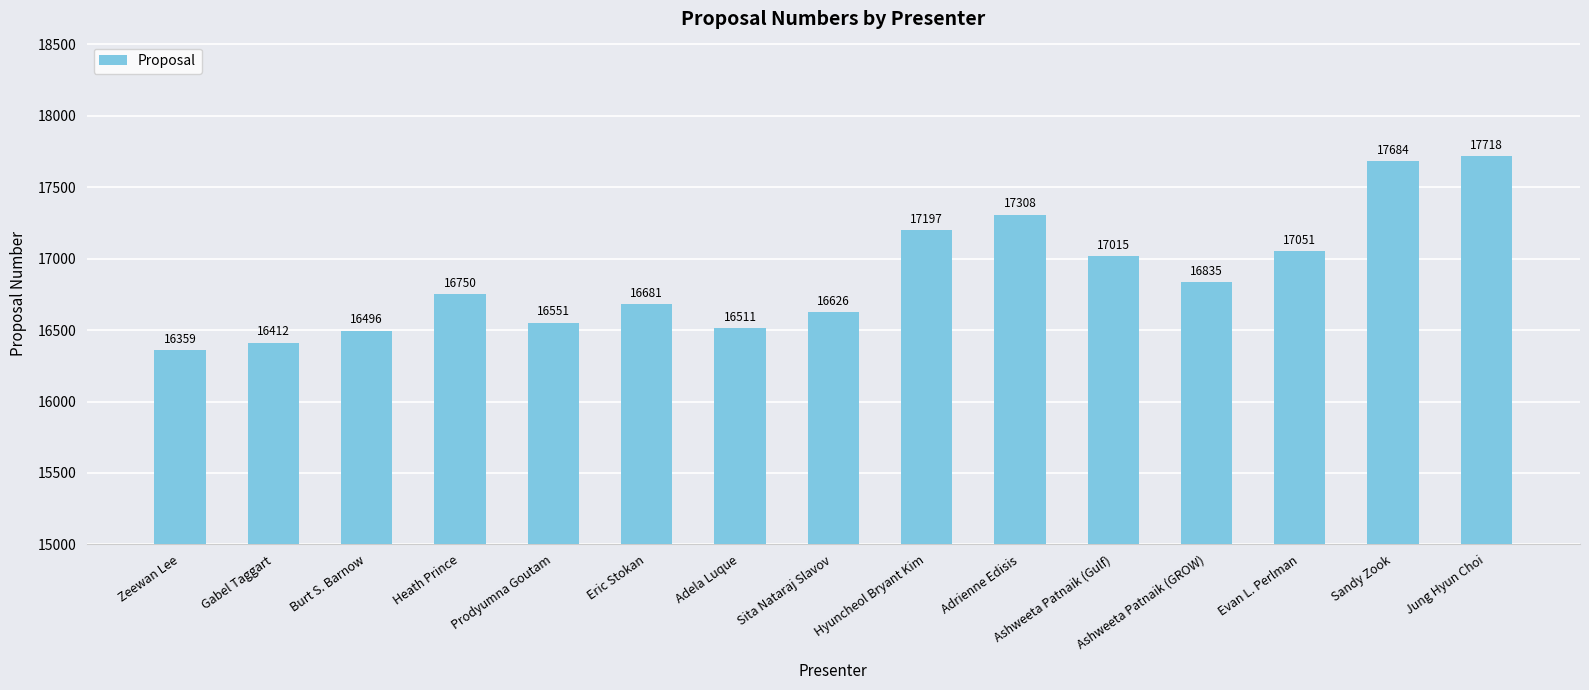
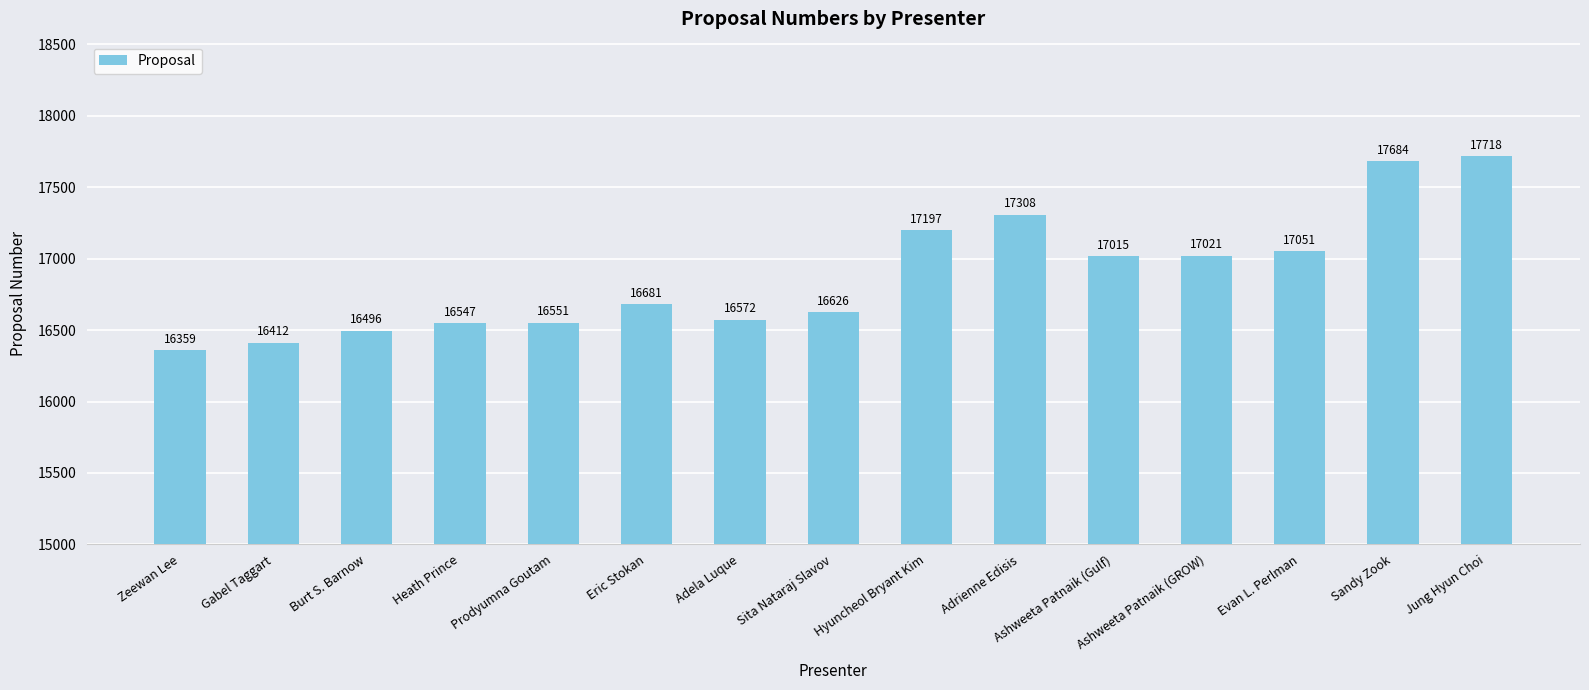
Heath Prince: 16750 -> 16547
Adela Luque: 16511 -> 16572
Ashweeta Patnaik (GROW): 16835 -> 17021
